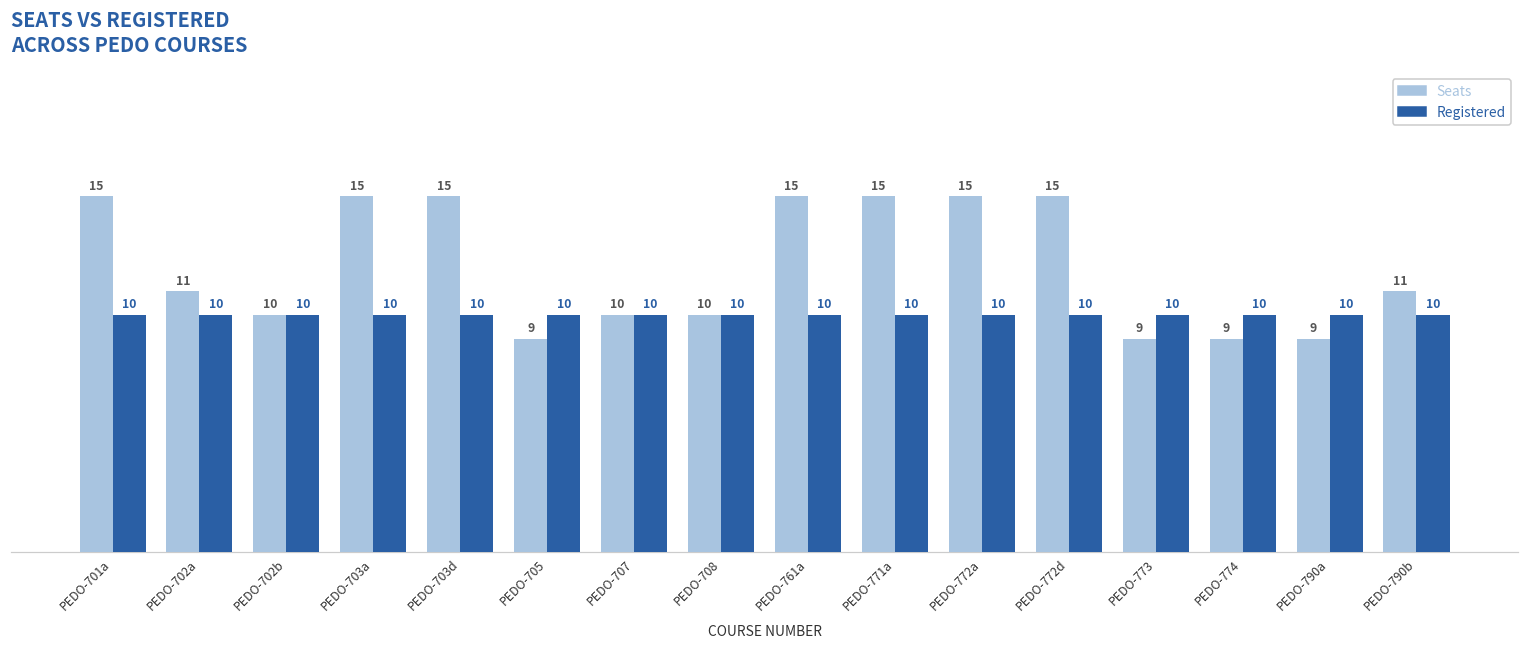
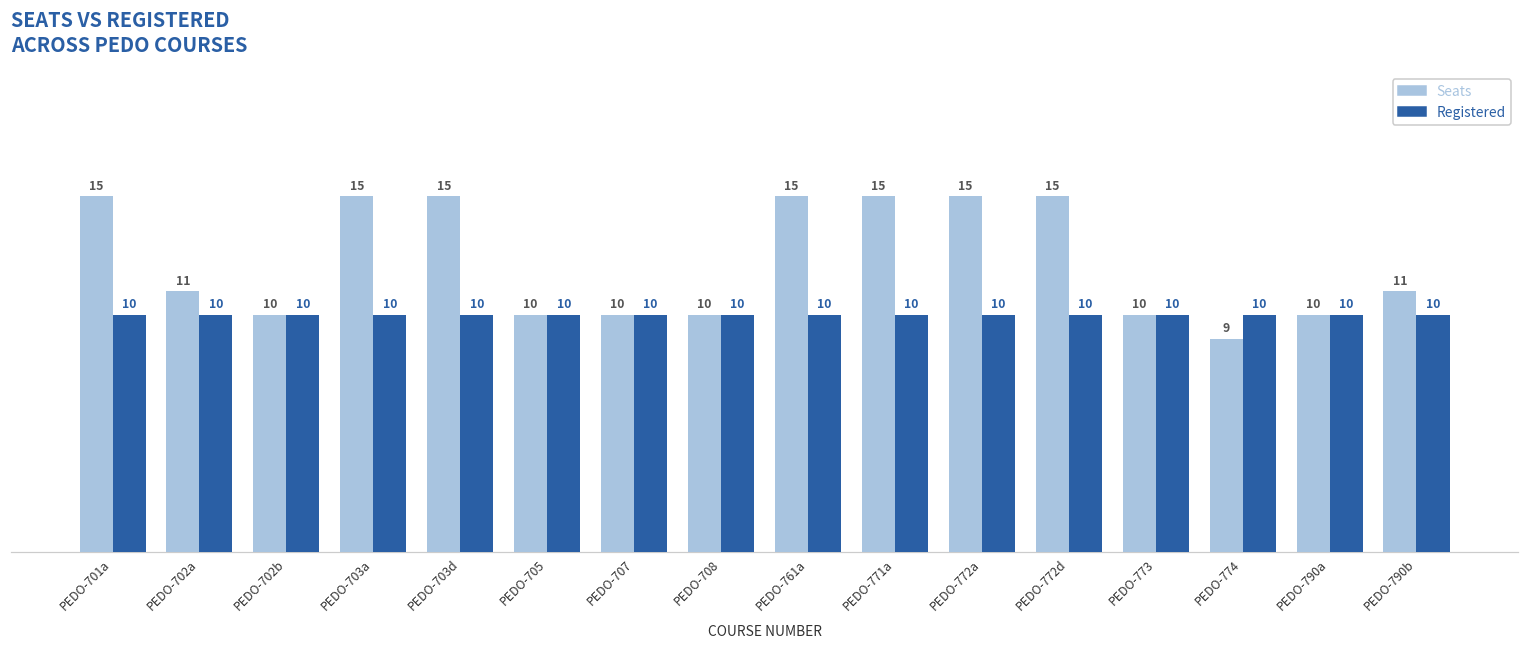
Seats, PEDO-705: 9 -> 10
Seats, PEDO-773: 9 -> 10
Seats, PEDO-790a: 9 -> 10
